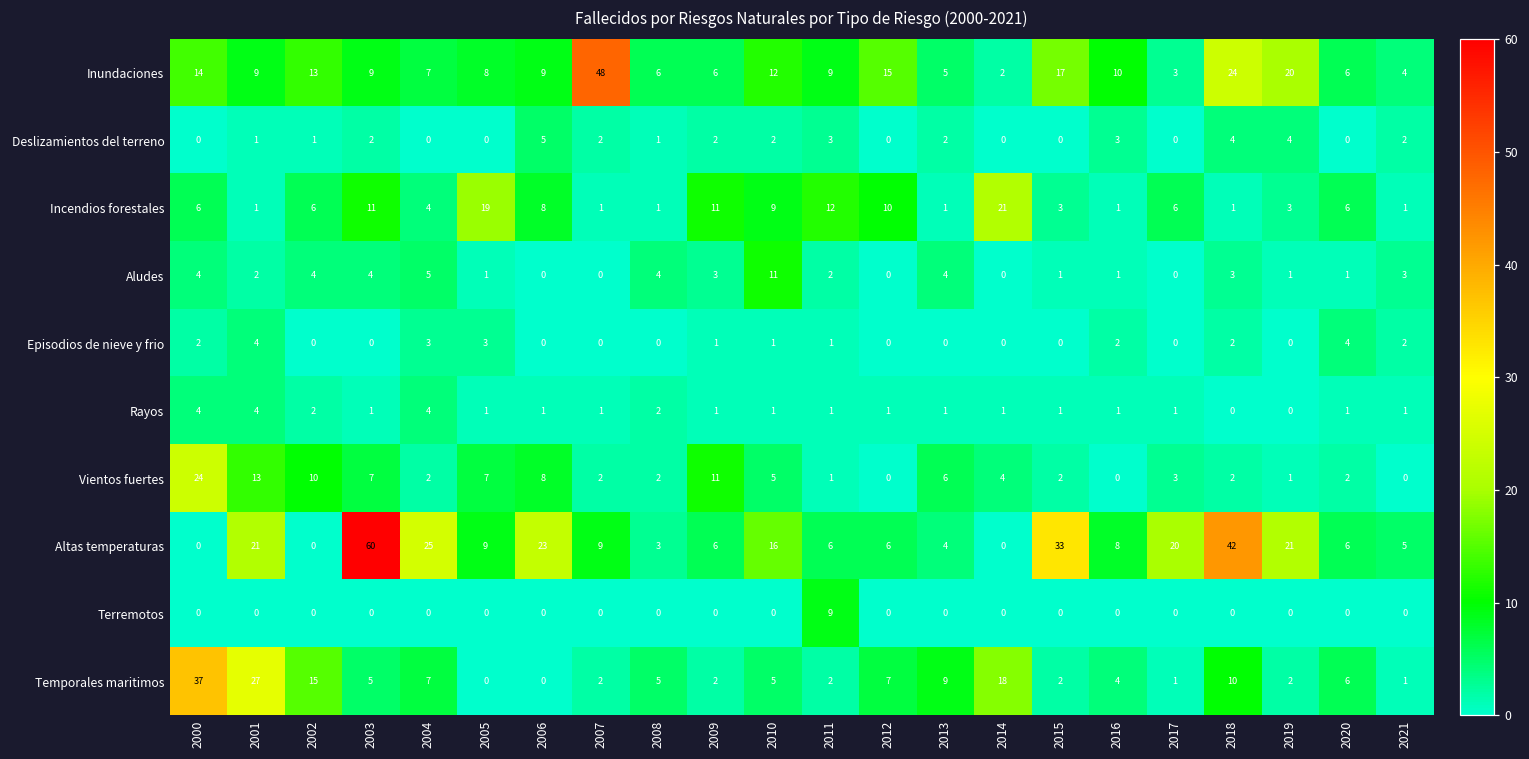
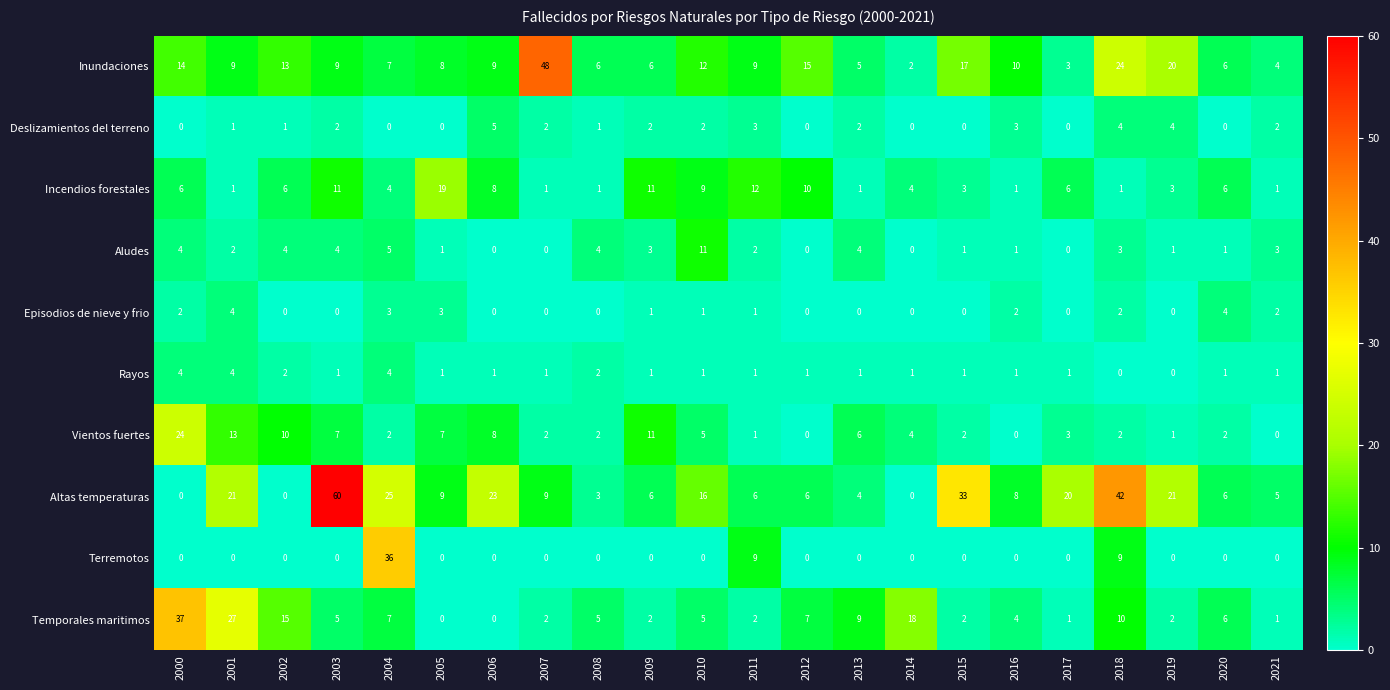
Incendios forestales, 2014: 21 -> 4
Terremotos, 2004: 0 -> 36
Terremotos, 2018: 0 -> 9
